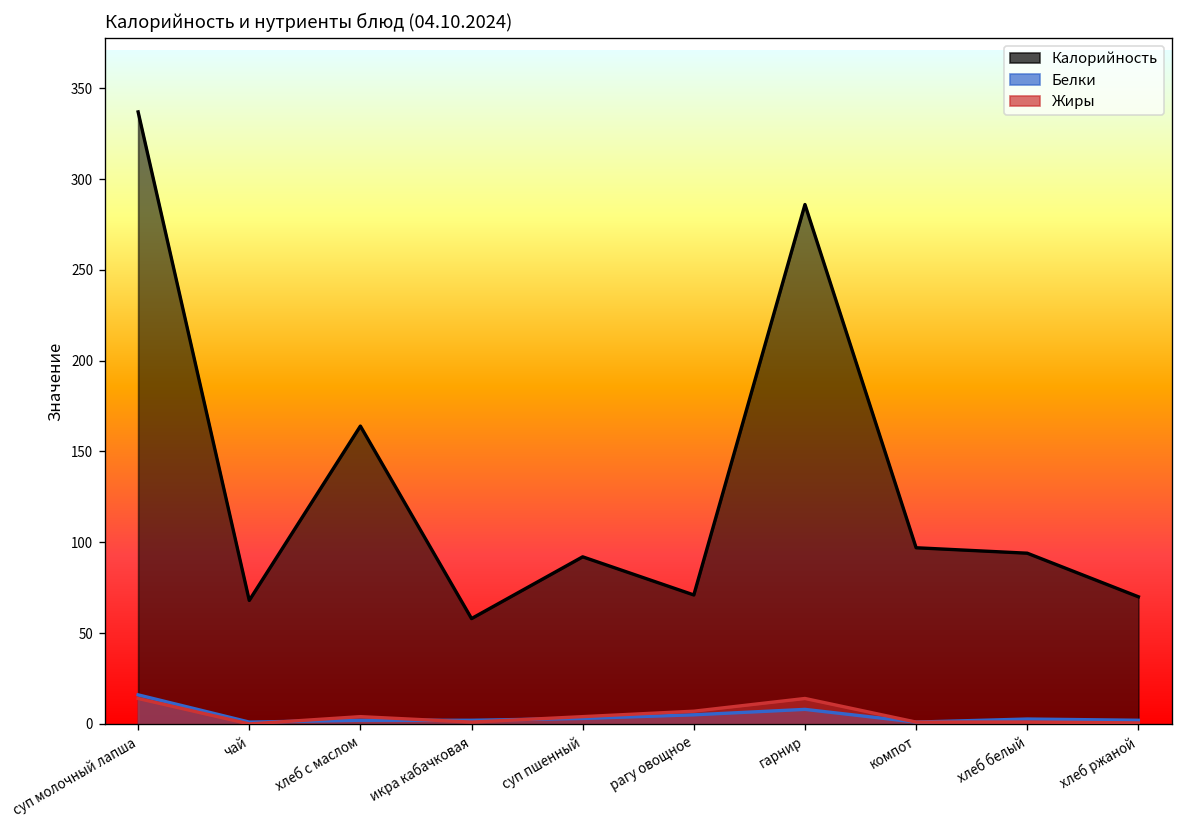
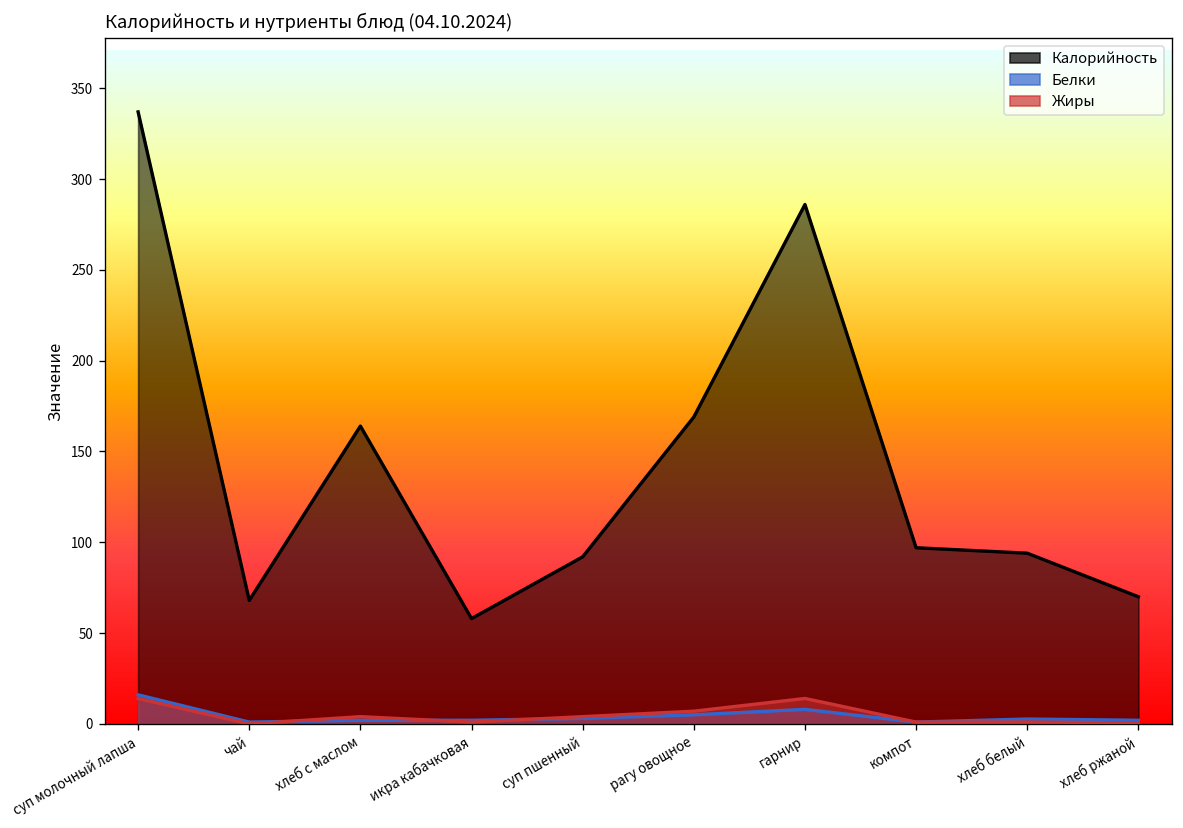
Калорийность, рагу овощное: 71 -> 169
